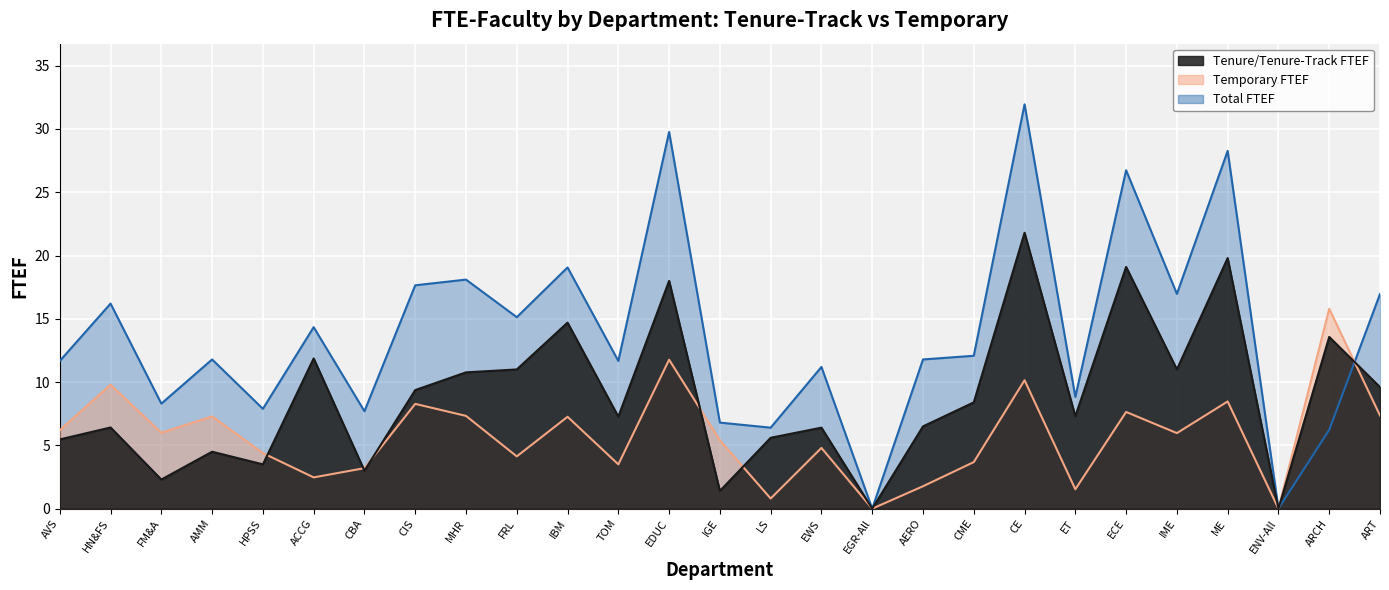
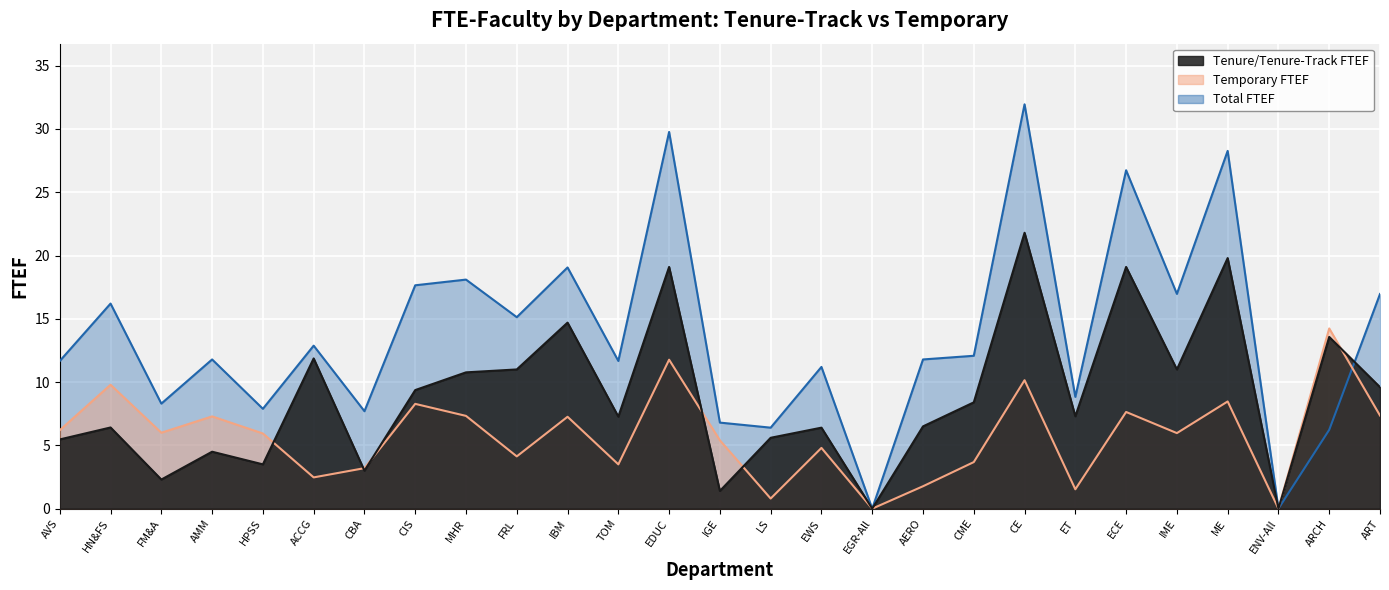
Temporary FTEF, HPSS: 4.4 -> 5.9
Total FTEF, ACCG: 14.3 -> 12.9
Tenure/Tenure-Track FTEF, EDUC: 18.0 -> 19.1
Temporary FTEF, ARCH: 15.8 -> 14.2
